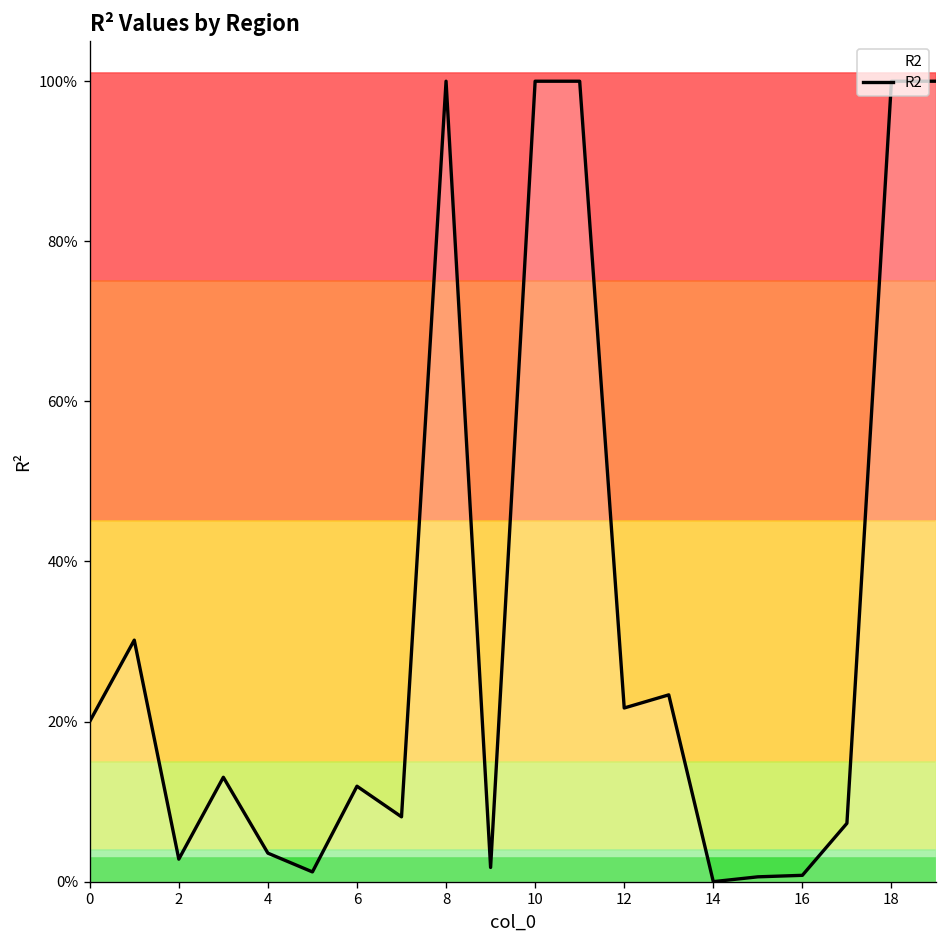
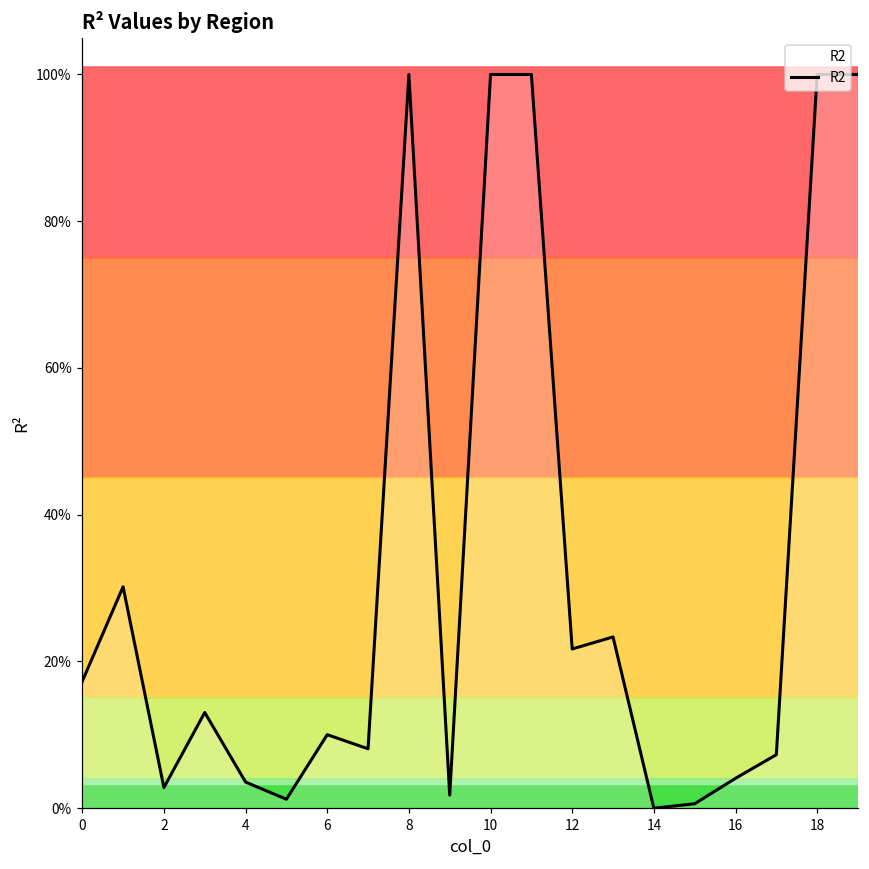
0: 20% -> 17%
6: 12% -> 10%
16: 1% -> 4%
